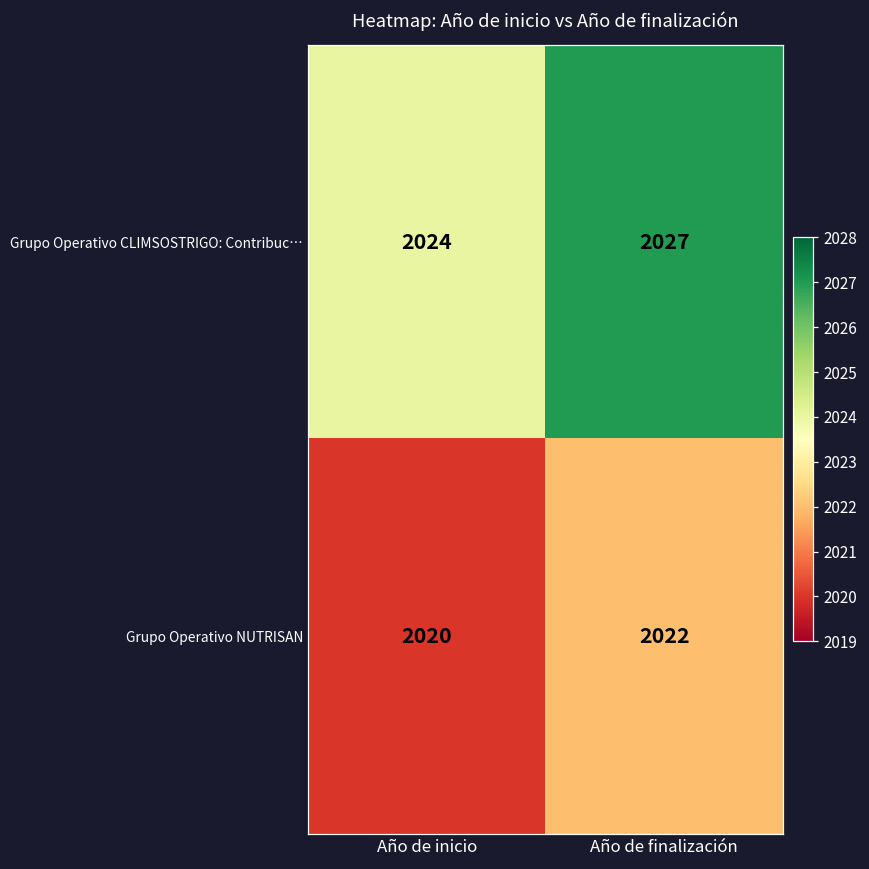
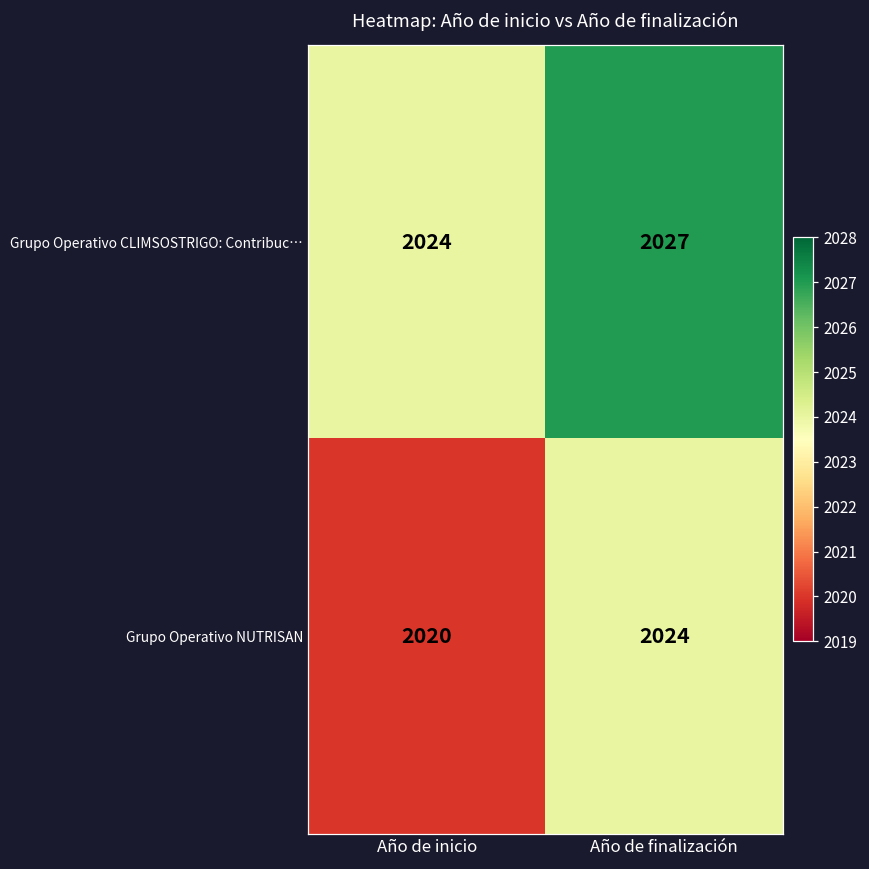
Grupo Operativo NUTRISAN, Año de finalización: 2022 -> 2024
